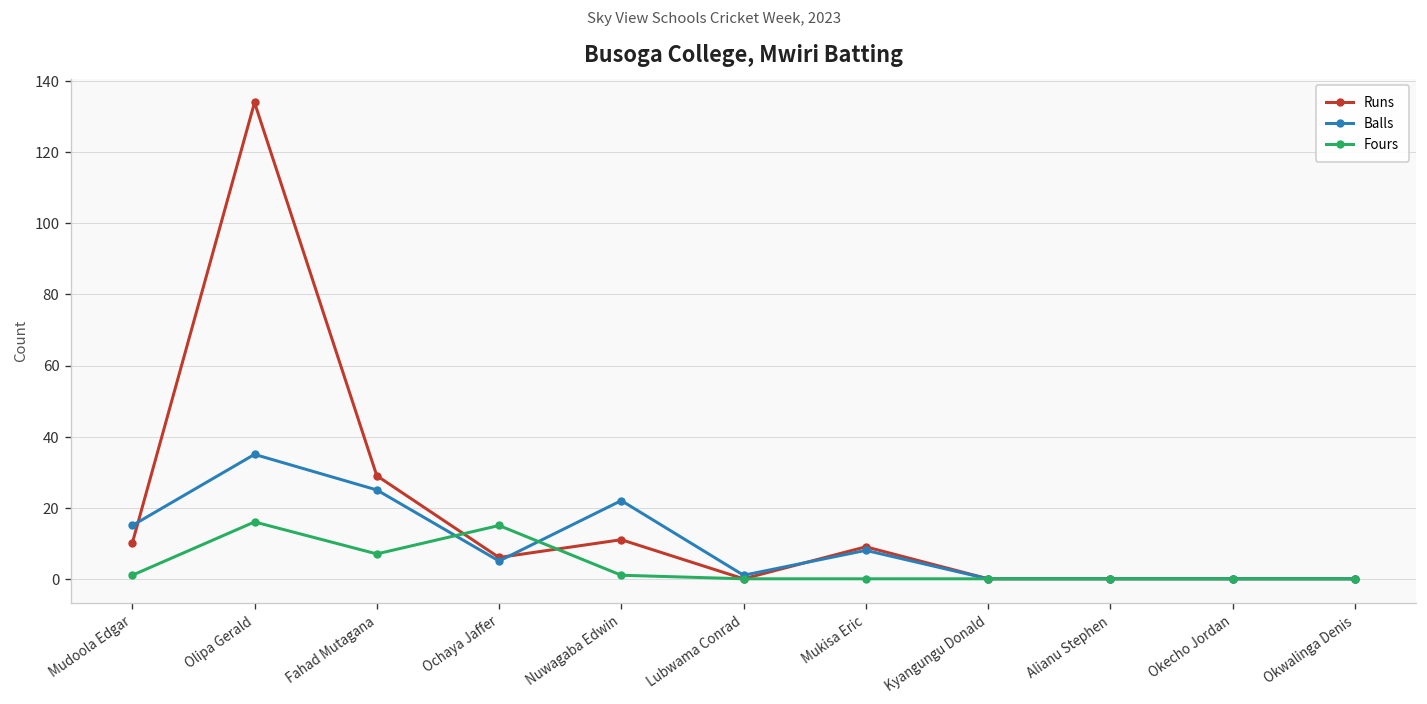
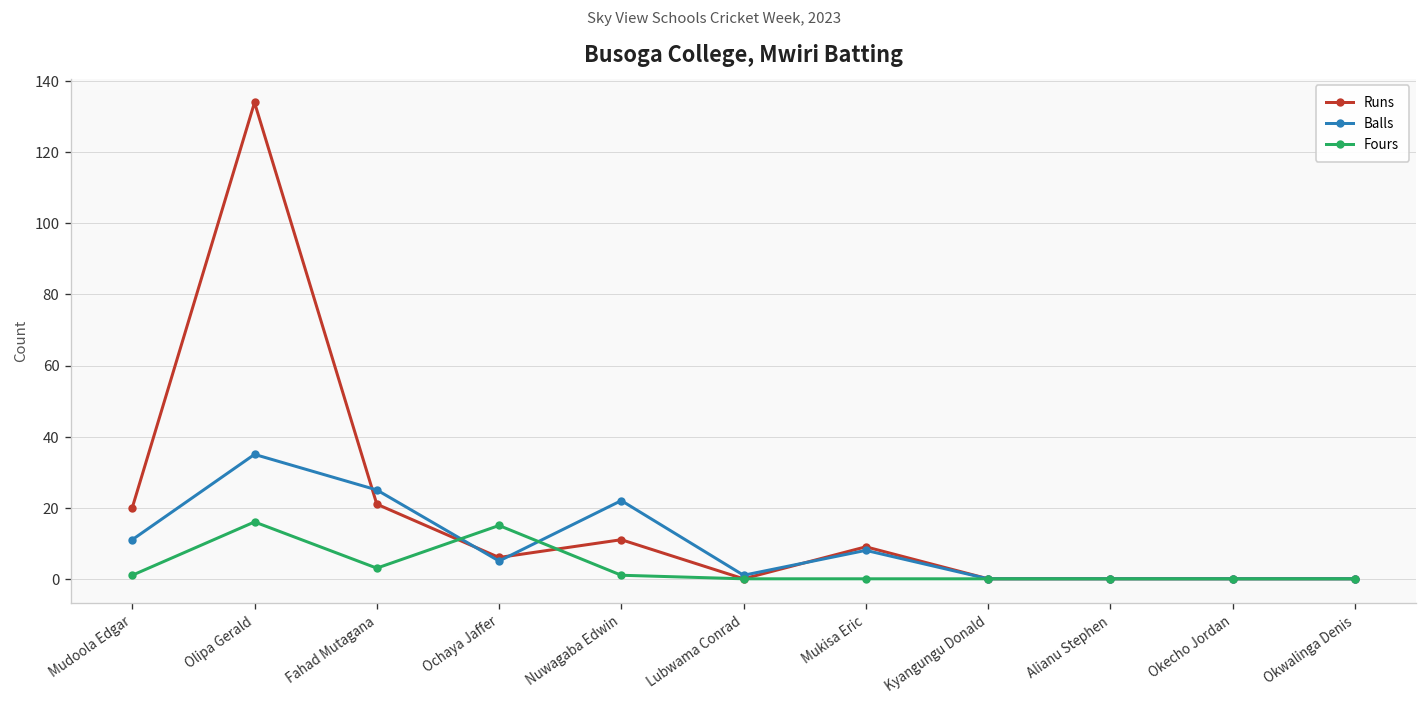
Runs, Mudoola Edgar: 10 -> 20
Balls, Mudoola Edgar: 15 -> 11
Runs, Fahad Mutagana: 29 -> 21
Fours, Fahad Mutagana: 7 -> 3
